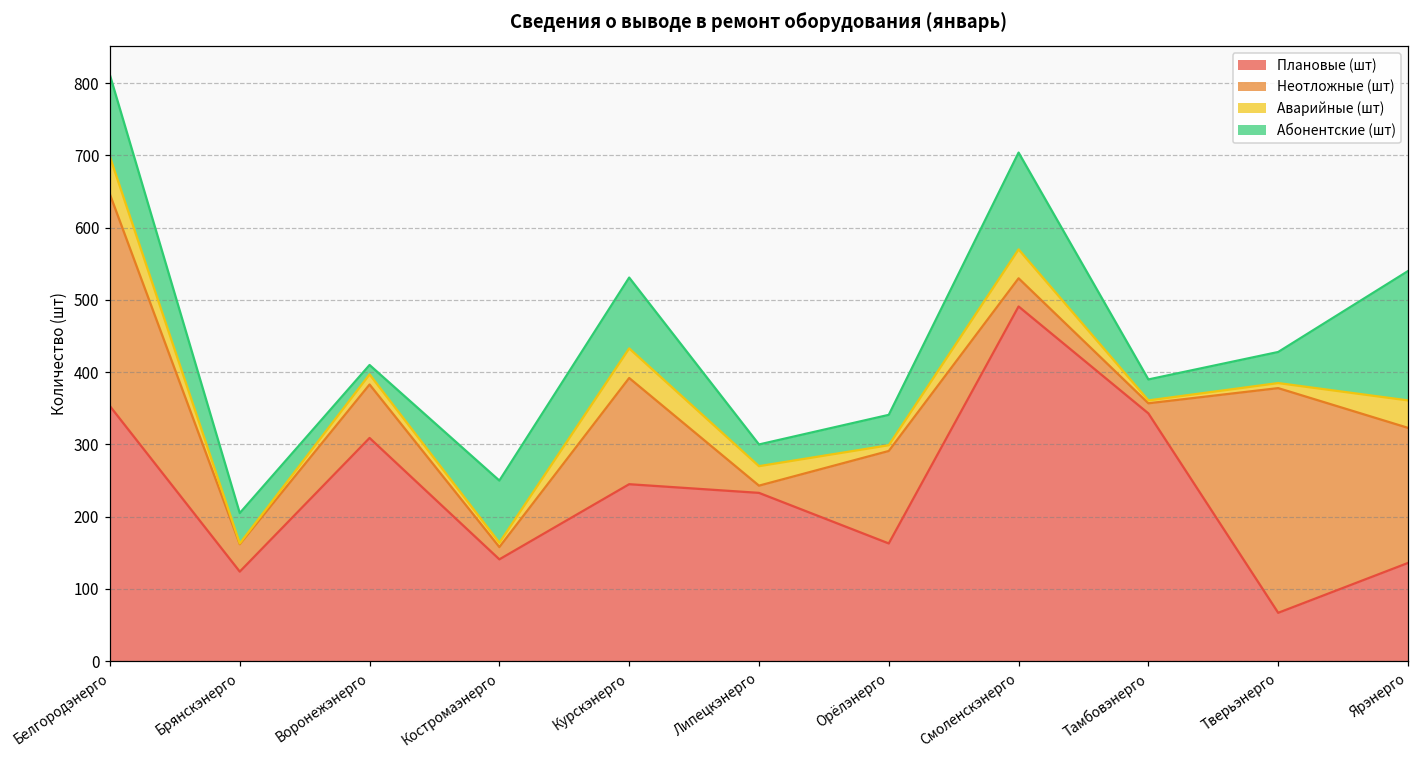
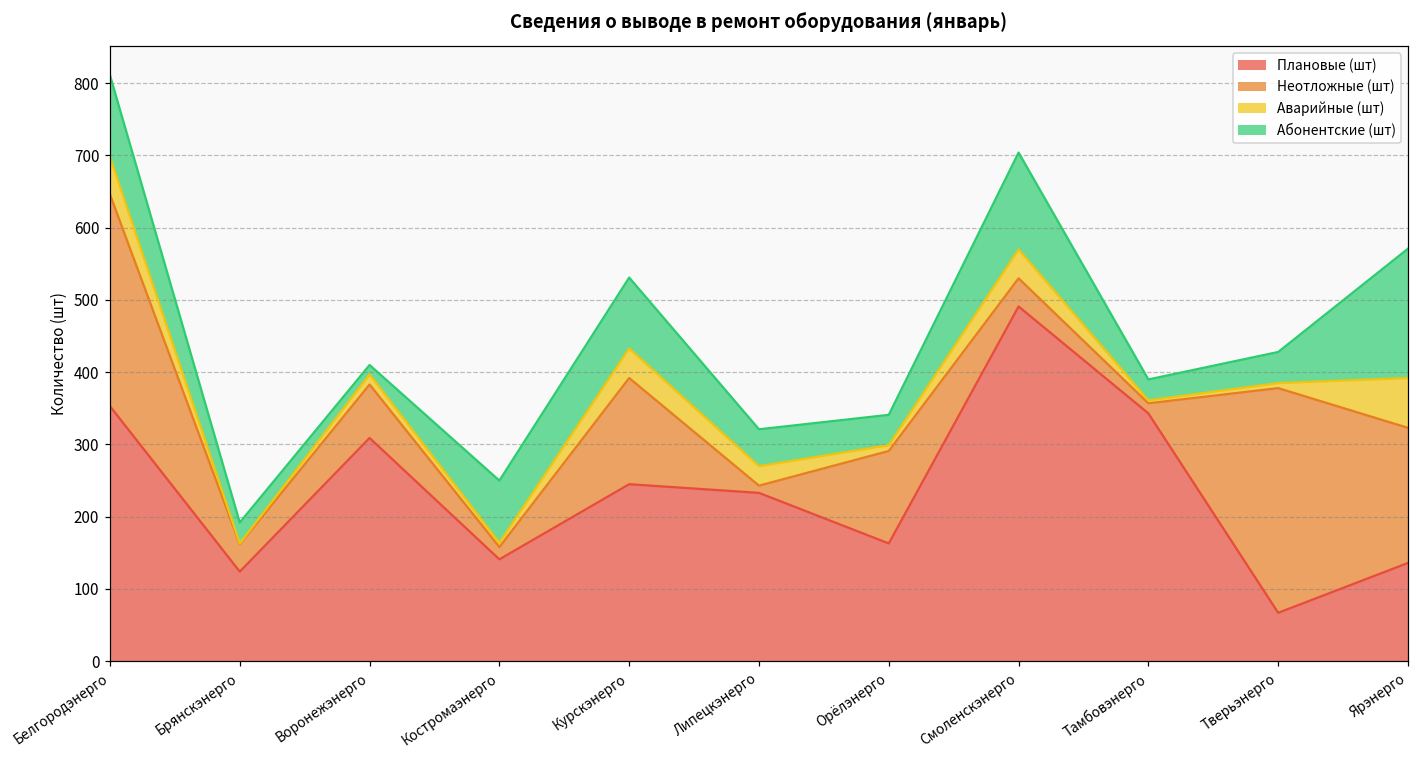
Абонентские (шт), Брянскэнерго: 40 -> 30
Абонентские (шт), Липецкэнерго: 30 -> 50
Аварийные (шт), Ярэнерго: 40 -> 70
